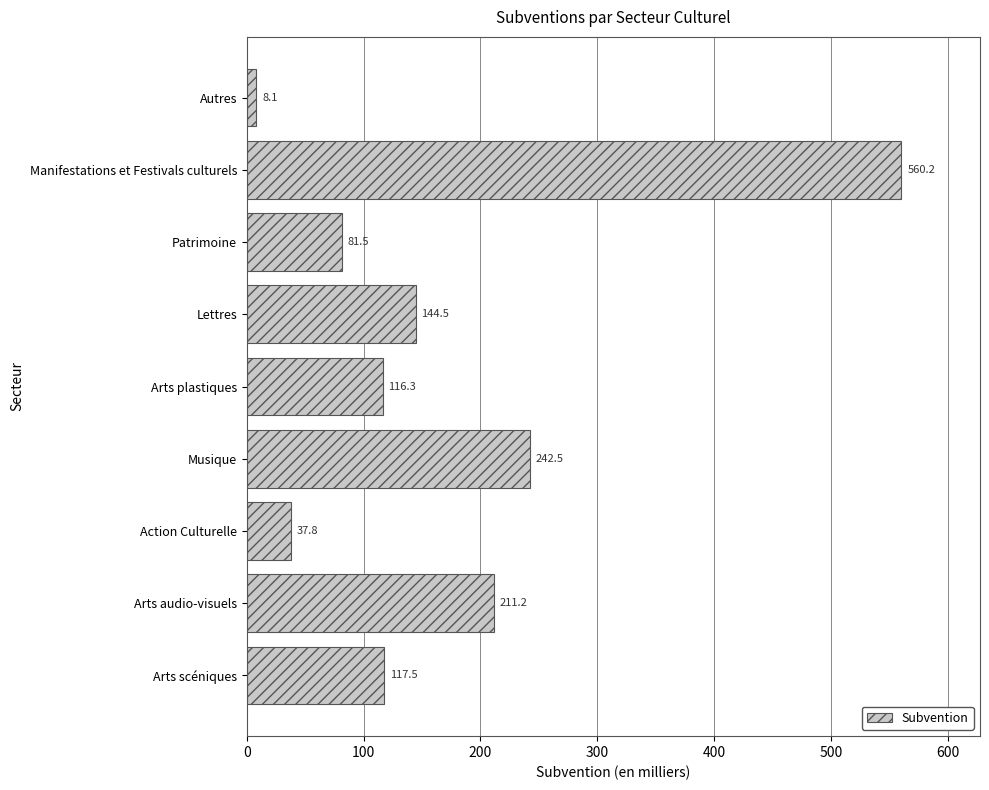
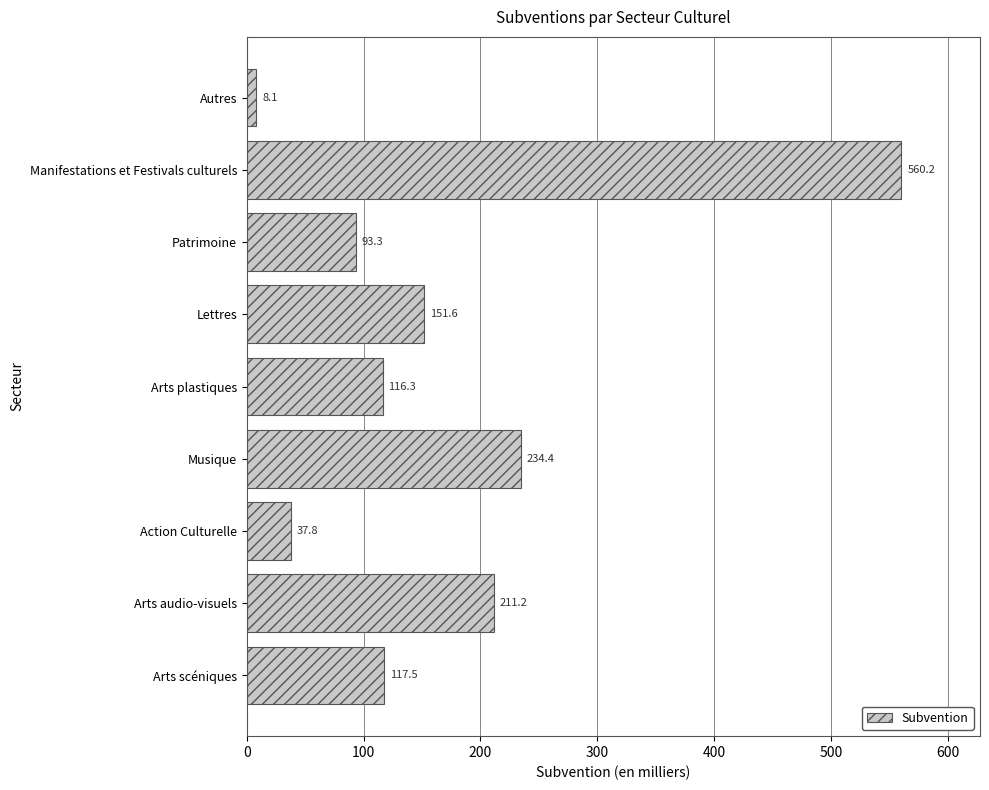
Patrimoine: 81.5 -> 93.3
Lettres: 144.5 -> 151.6
Musique: 242.5 -> 234.4
